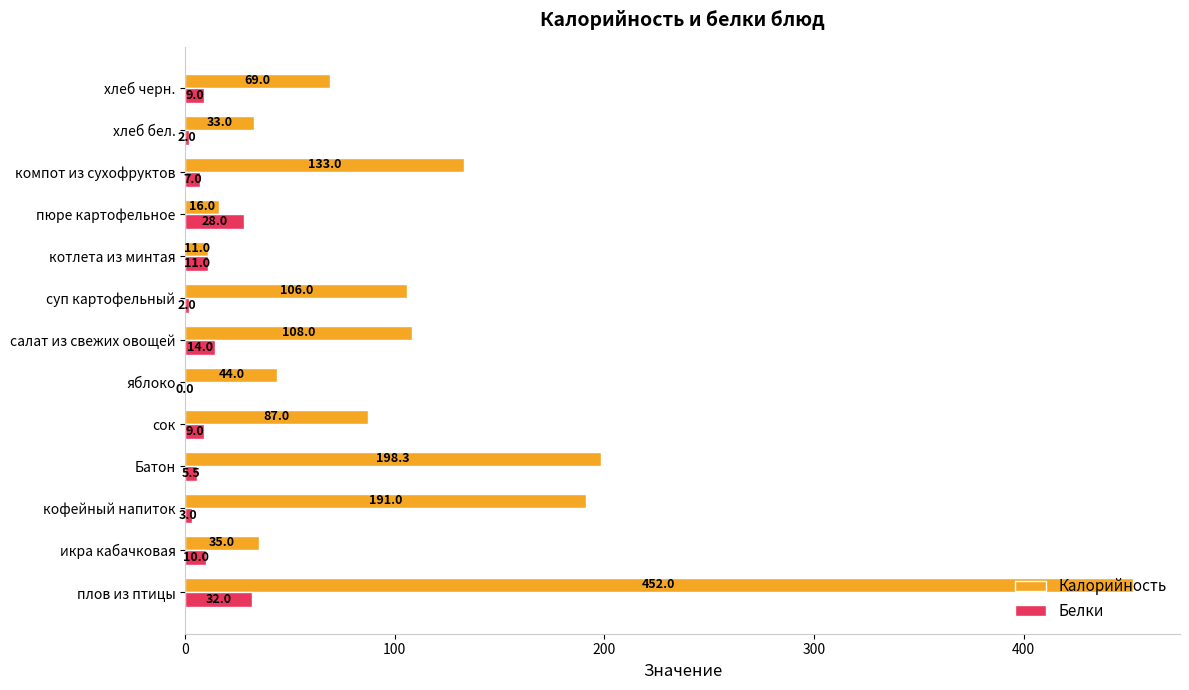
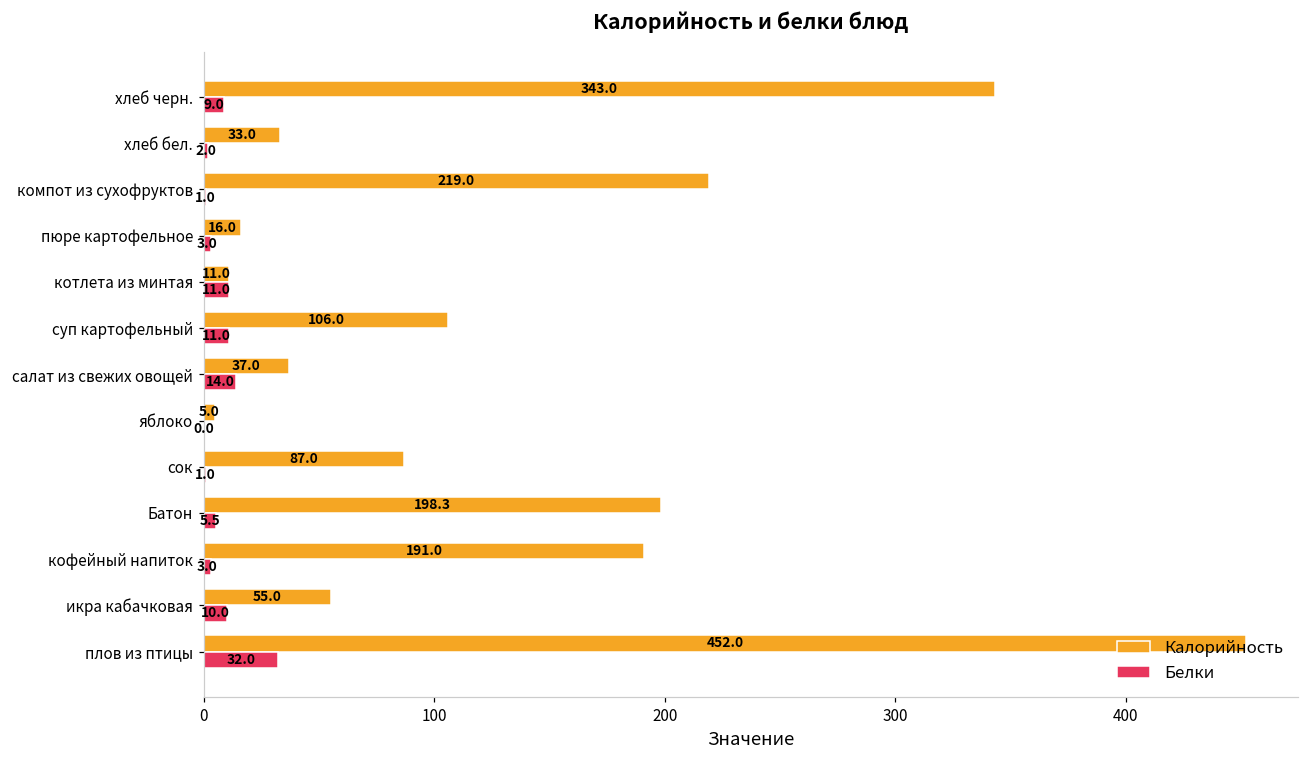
Калорийность, хлеб черн.: 69.0 -> 343.0
Калорийность, компот из сухофруктов: 133.0 -> 219.0
Белки, компот из сухофруктов: 7.0 -> 1.0
Белки, пюре картофельное: 28.0 -> 3.0
Белки, суп картофельный: 2.0 -> 11.0
Калорийность, салат из свежих овощей: 108.0 -> 37.0
Калорийность, яблоко: 44.0 -> 5.0
Белки, сок: 9.0 -> 1.0
Калорийность, икра кабачковая: 35.0 -> 55.0
